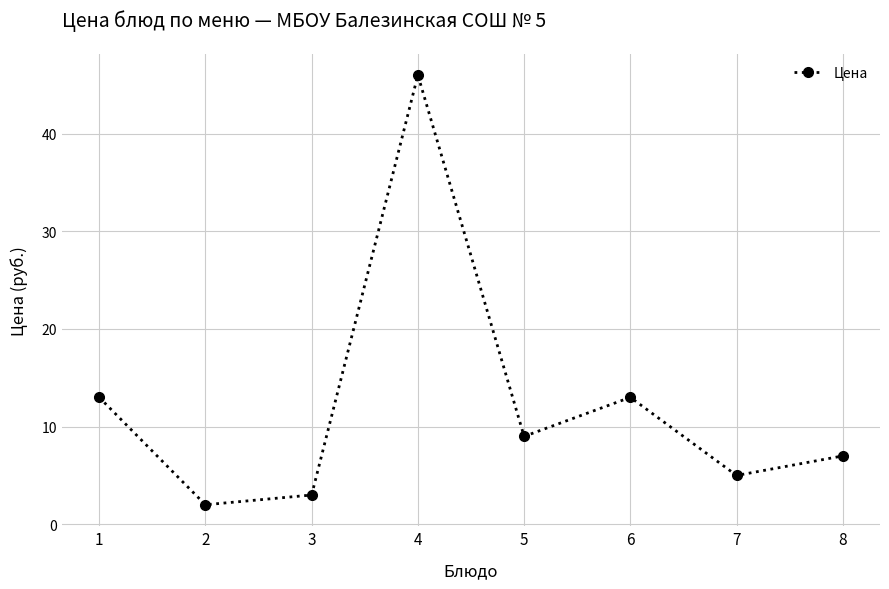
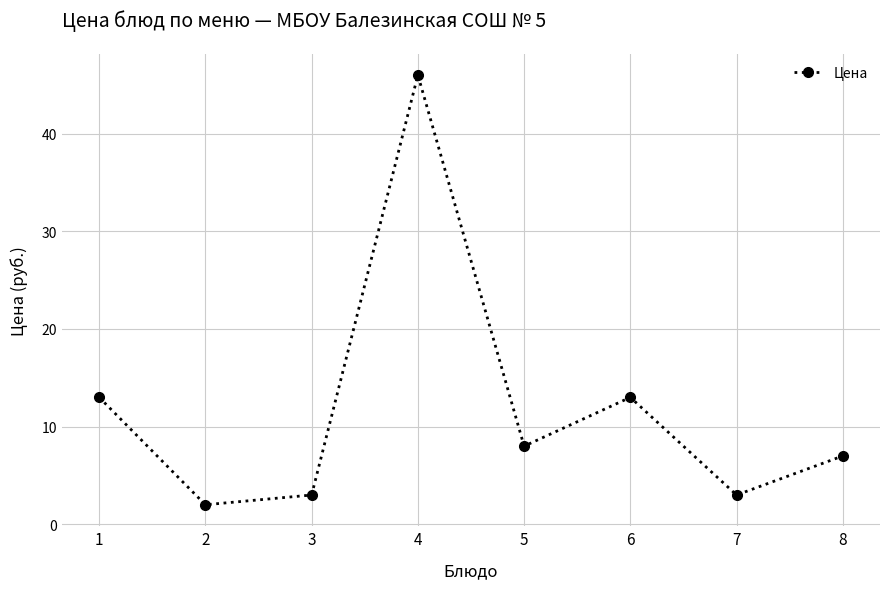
5: 9 -> 8
7: 5 -> 3
